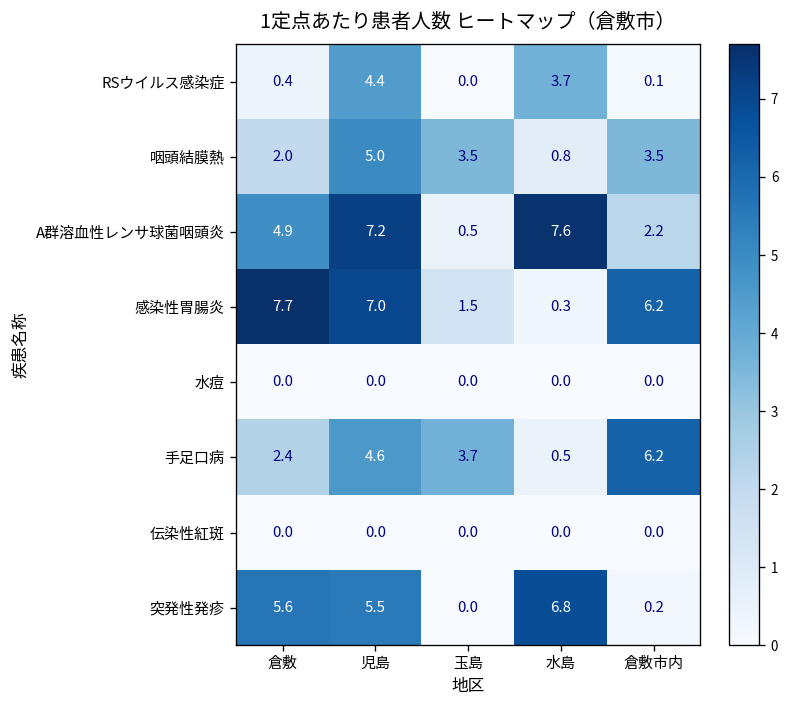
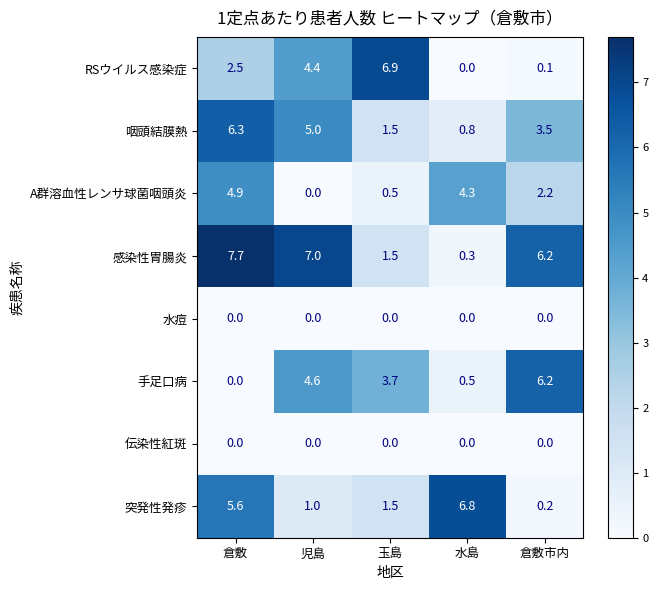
RSウイルス感染症, 倉敷: 0.4 -> 2.5
RSウイルス感染症, 玉島: 0.0 -> 6.9
RSウイルス感染症, 水島: 3.7 -> 0.0
咽頭結膜熱, 倉敷: 2.0 -> 6.3
咽頭結膜熱, 玉島: 3.5 -> 1.5
A群溶血性レンサ球菌咽頭炎, 児島: 7.2 -> 0.0
A群溶血性レンサ球菌咽頭炎, 水島: 7.6 -> 4.3
手足口病, 倉敷: 2.4 -> 0.0
突発性発疹, 児島: 5.5 -> 1.0
突発性発疹, 玉島: 0.0 -> 1.5
